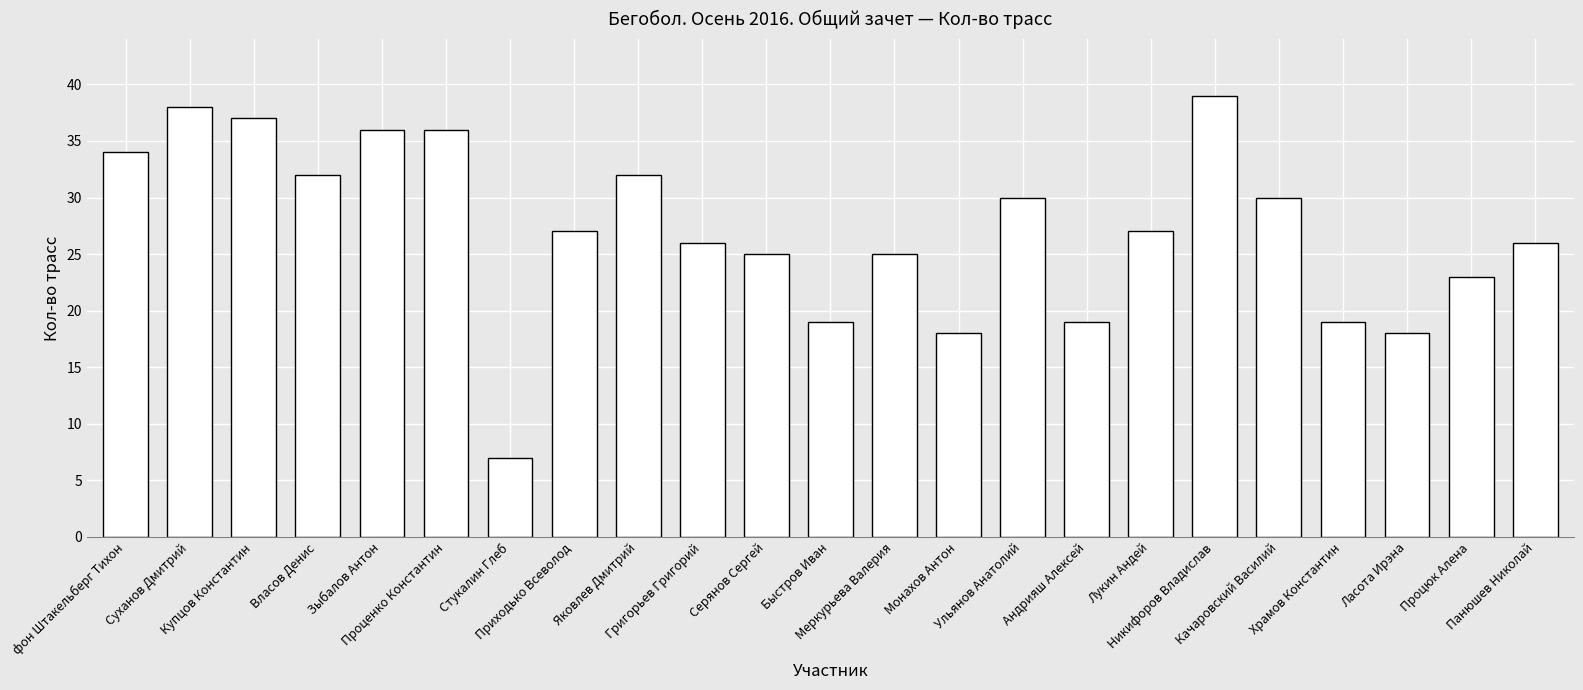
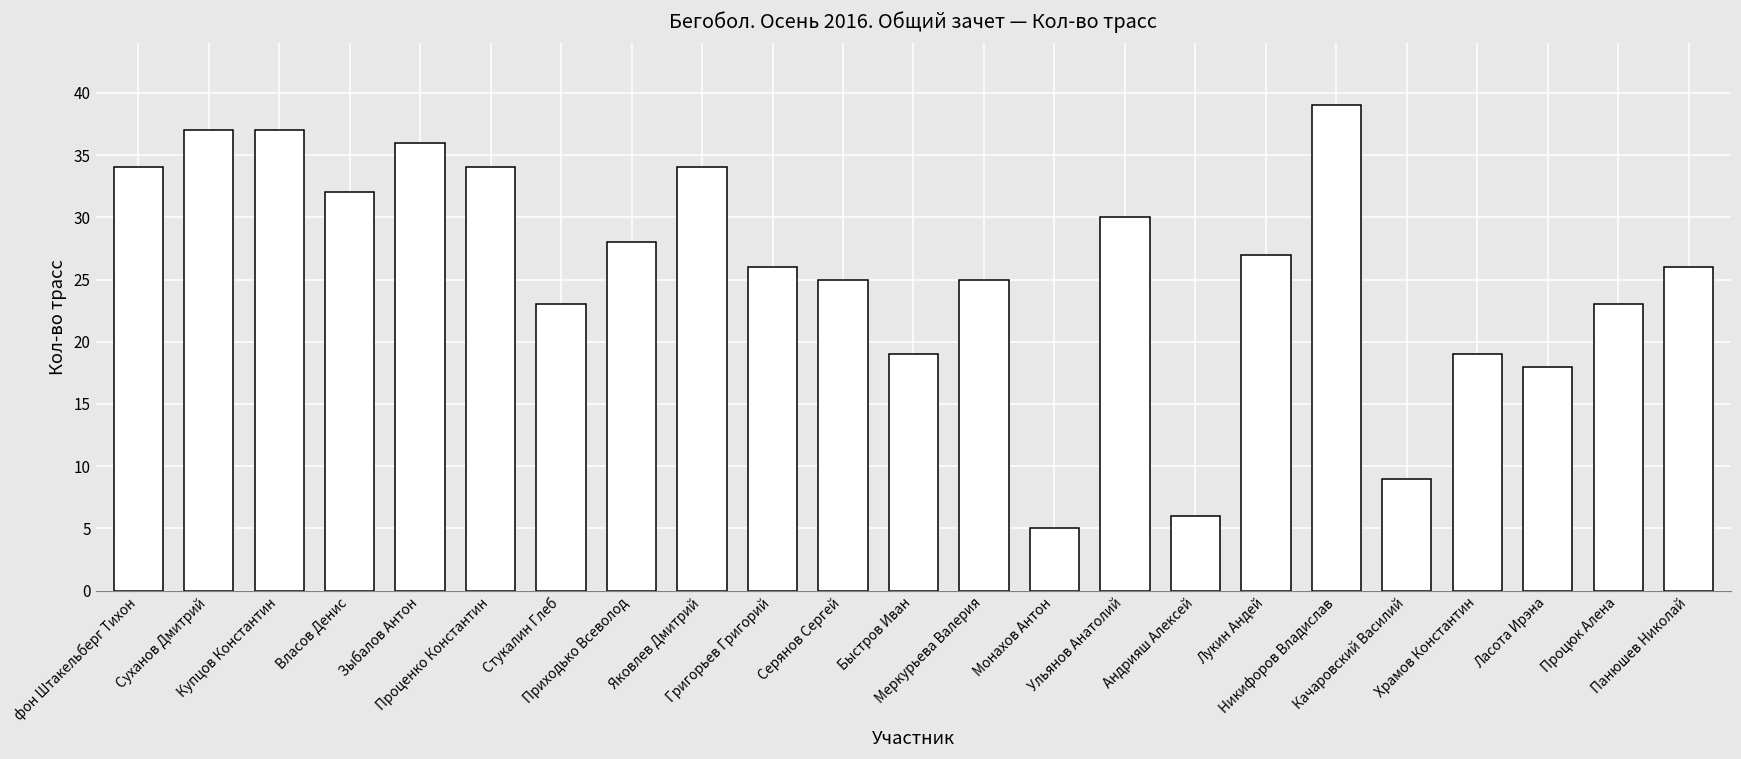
Суханов Дмитрий: 38 -> 37
Проценко Константин: 36 -> 34
Стукалин Глеб: 7 -> 23
Приходько Всеволод: 27 -> 28
Яковлев Дмитрий: 32 -> 34
Монахов Антон: 18 -> 5
Андрияш Алексей: 19 -> 6
Качаровский Василий: 30 -> 9
